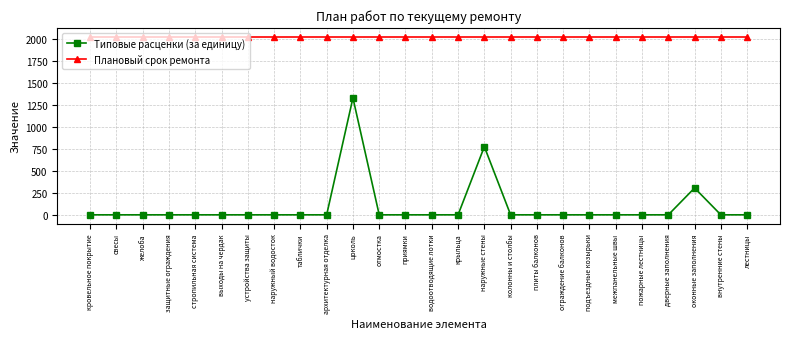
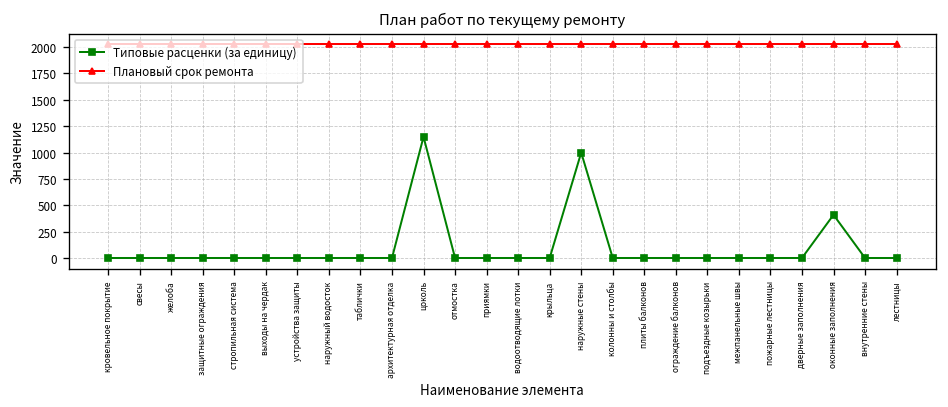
Типовые расценки (за единицу), цоколь: 1300 -> 1100
Типовые расценки (за единицу), наружные стены: 800 -> 1000
Типовые расценки (за единицу), оконные заполнения: 300 -> 400
